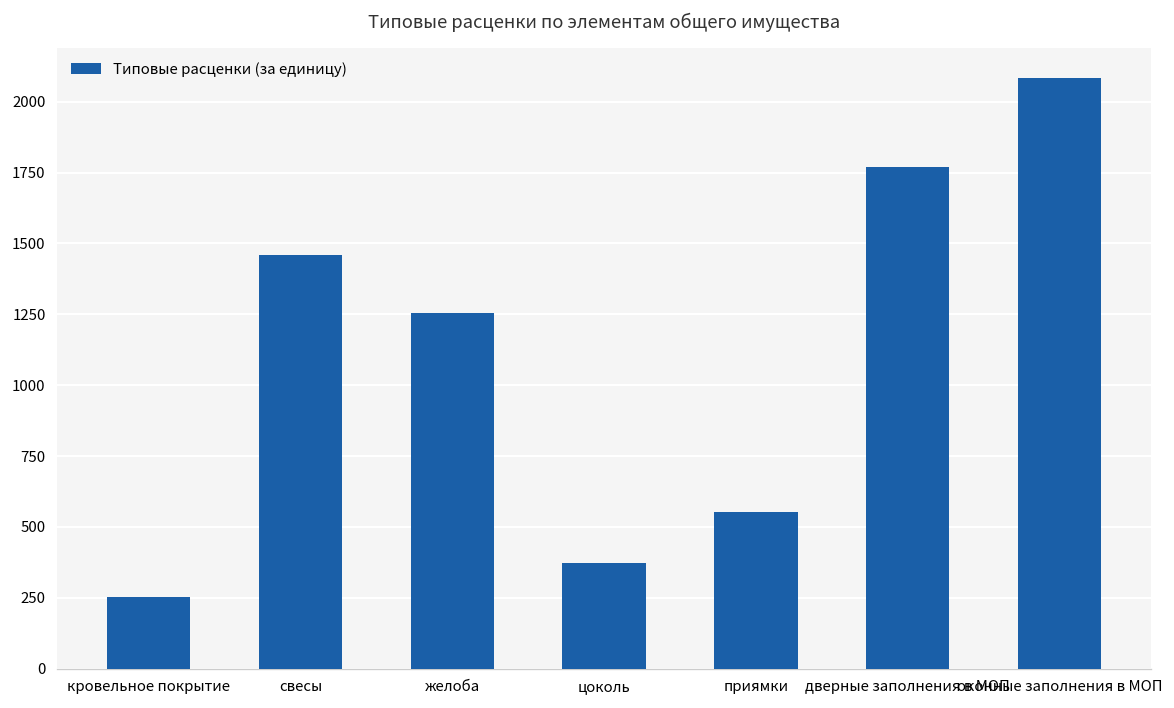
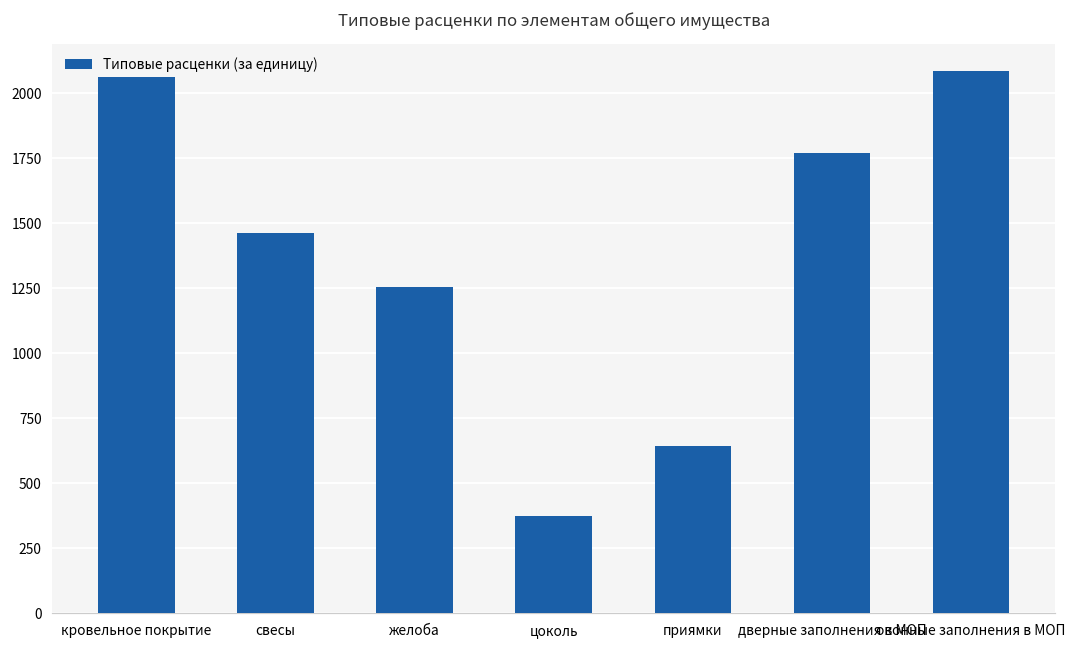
кровельное покрытие: 250 -> 2060
приямки: 550 -> 640
